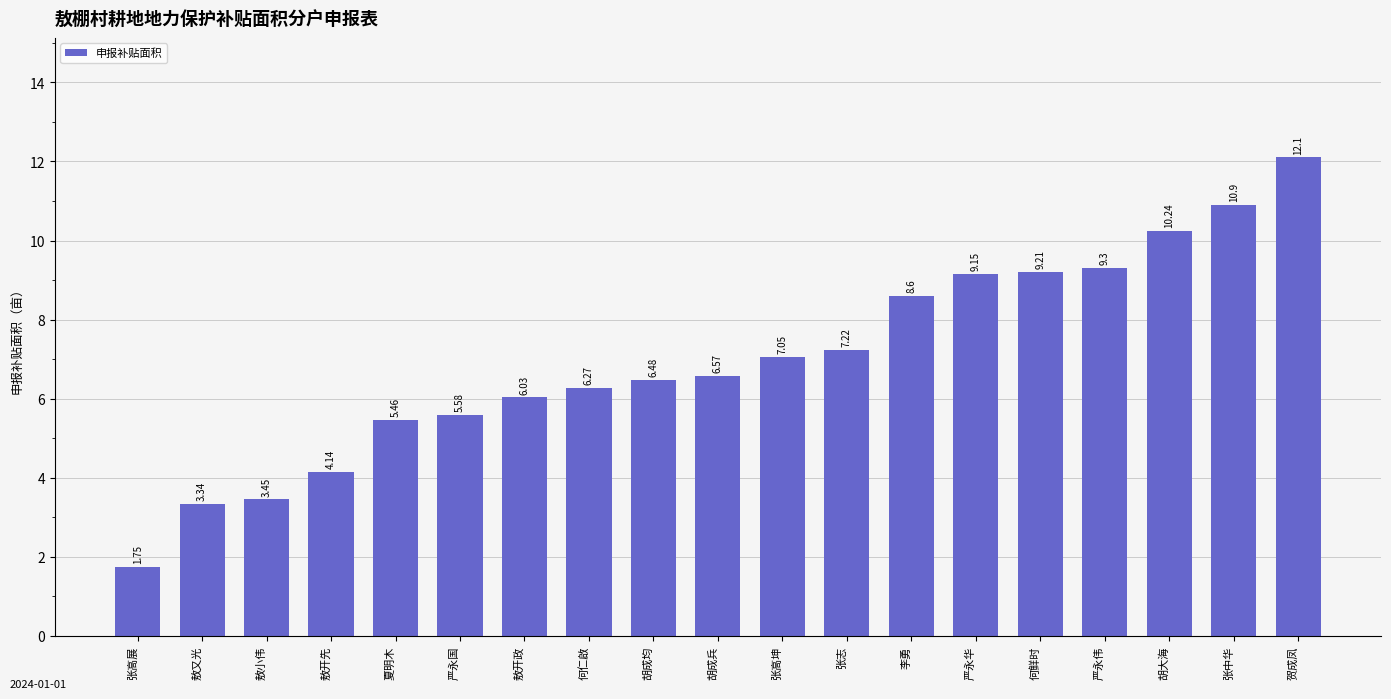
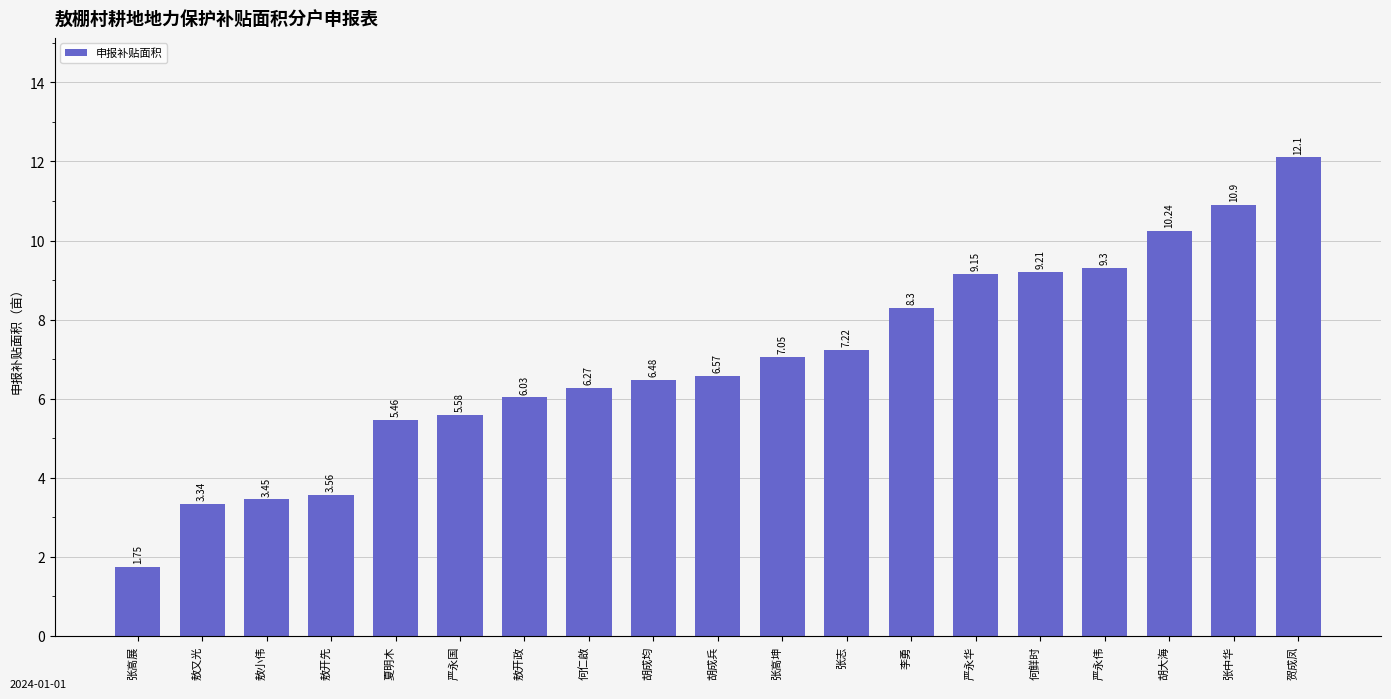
敖开先: 4.14 -> 3.56
李勇: 8.6 -> 8.3
